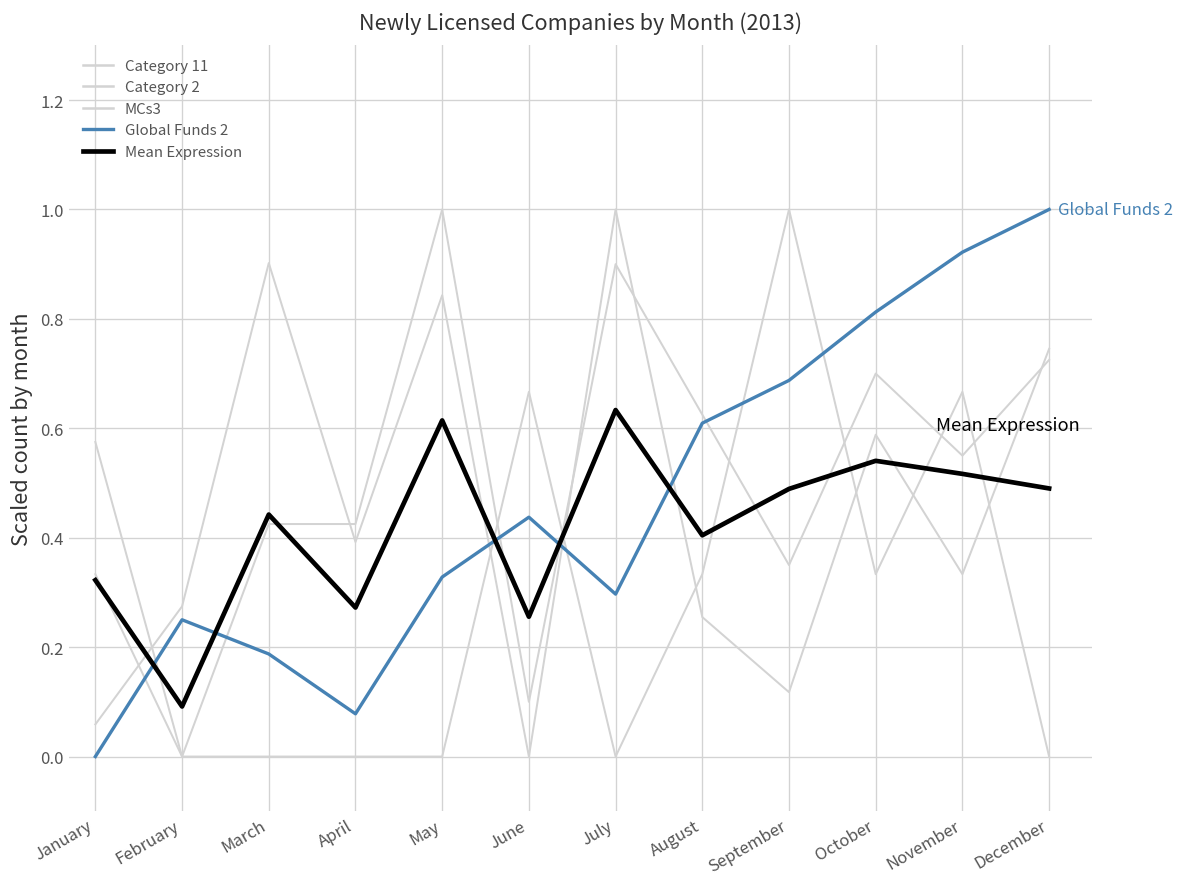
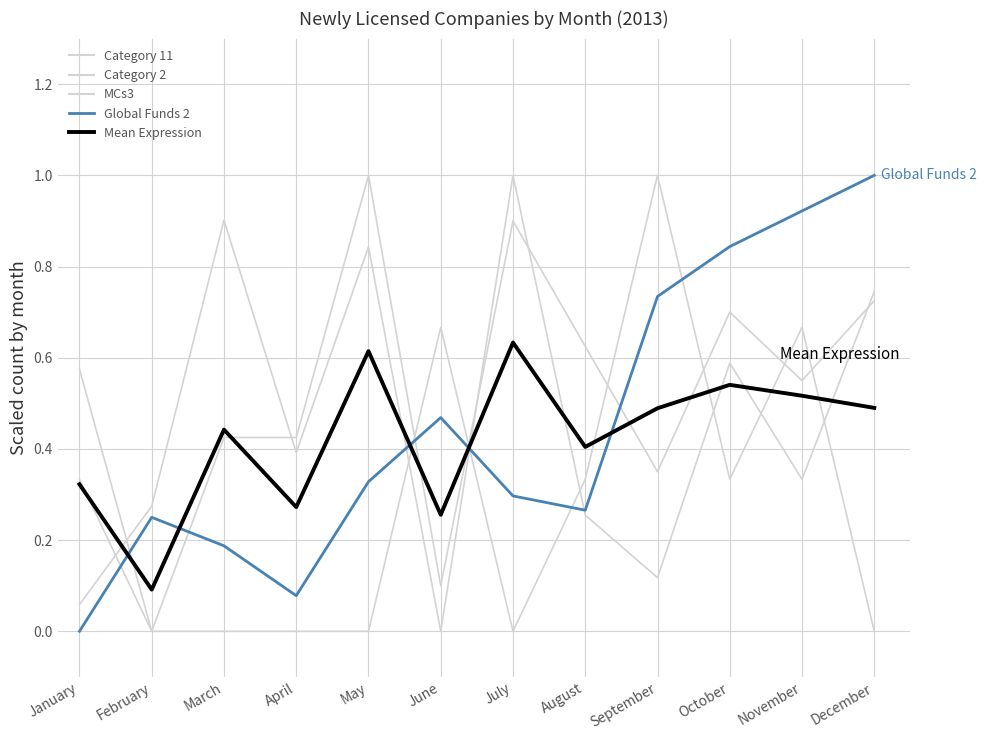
Global Funds 2, June: 0.44 -> 0.47
Global Funds 2, August: 0.61 -> 0.27
Global Funds 2, September: 0.69 -> 0.73
Global Funds 2, October: 0.81 -> 0.84
